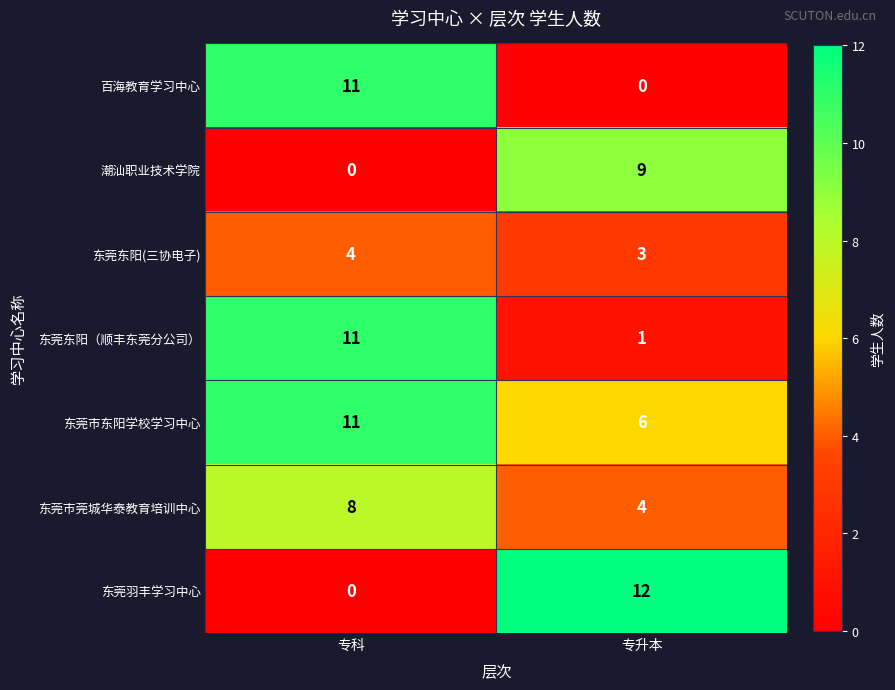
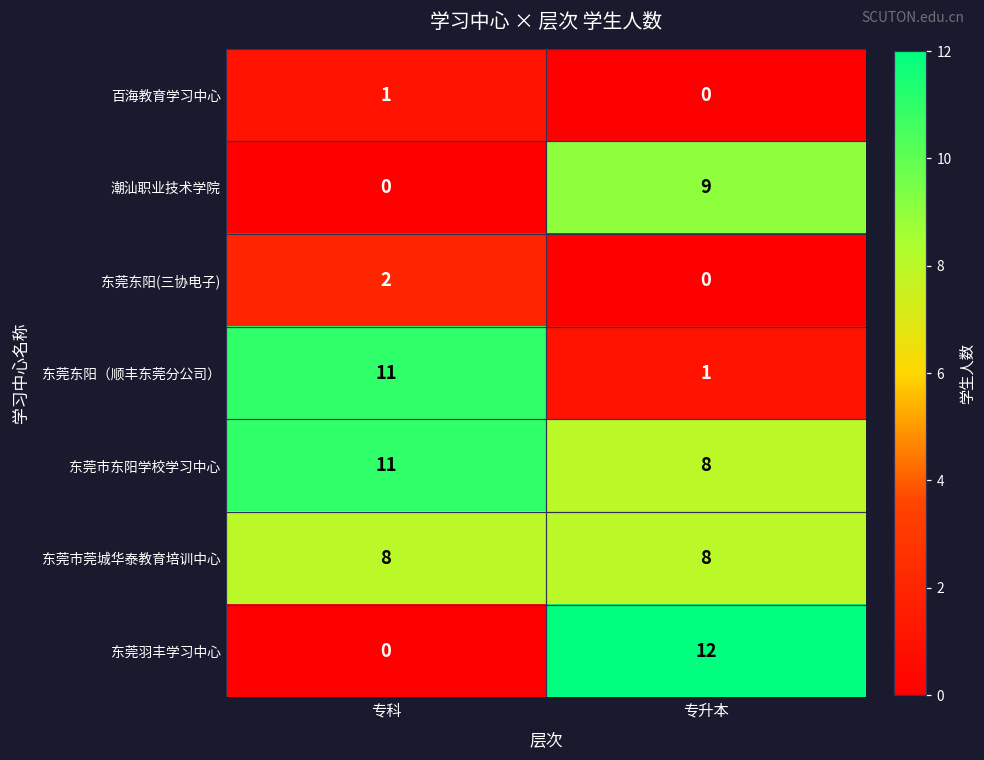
百海教育学习中心, 专科: 11 -> 1
东莞东阳(三协电子), 专科: 4 -> 2
东莞东阳(三协电子), 专升本: 3 -> 0
东莞市东阳学校学习中心, 专升本: 6 -> 8
东莞市莞城华泰教育培训中心, 专升本: 4 -> 8
